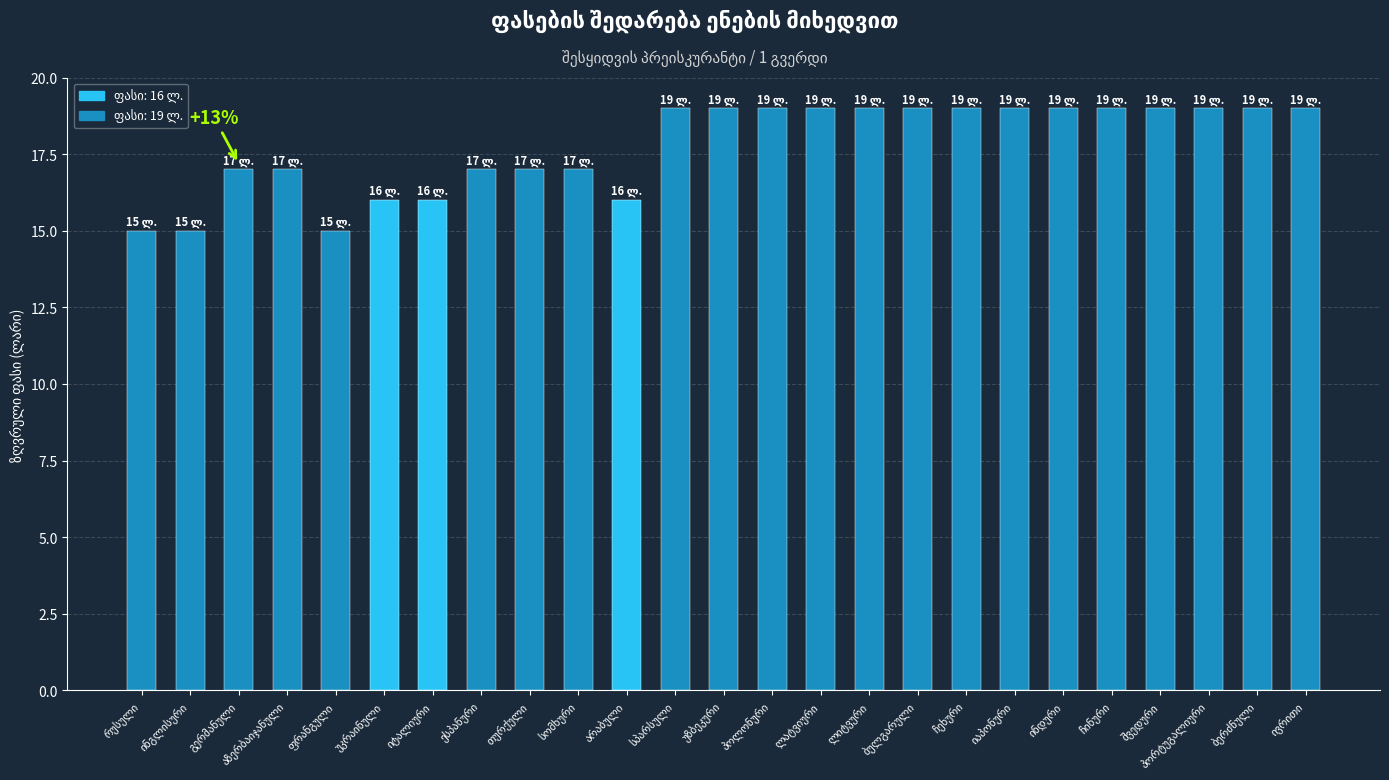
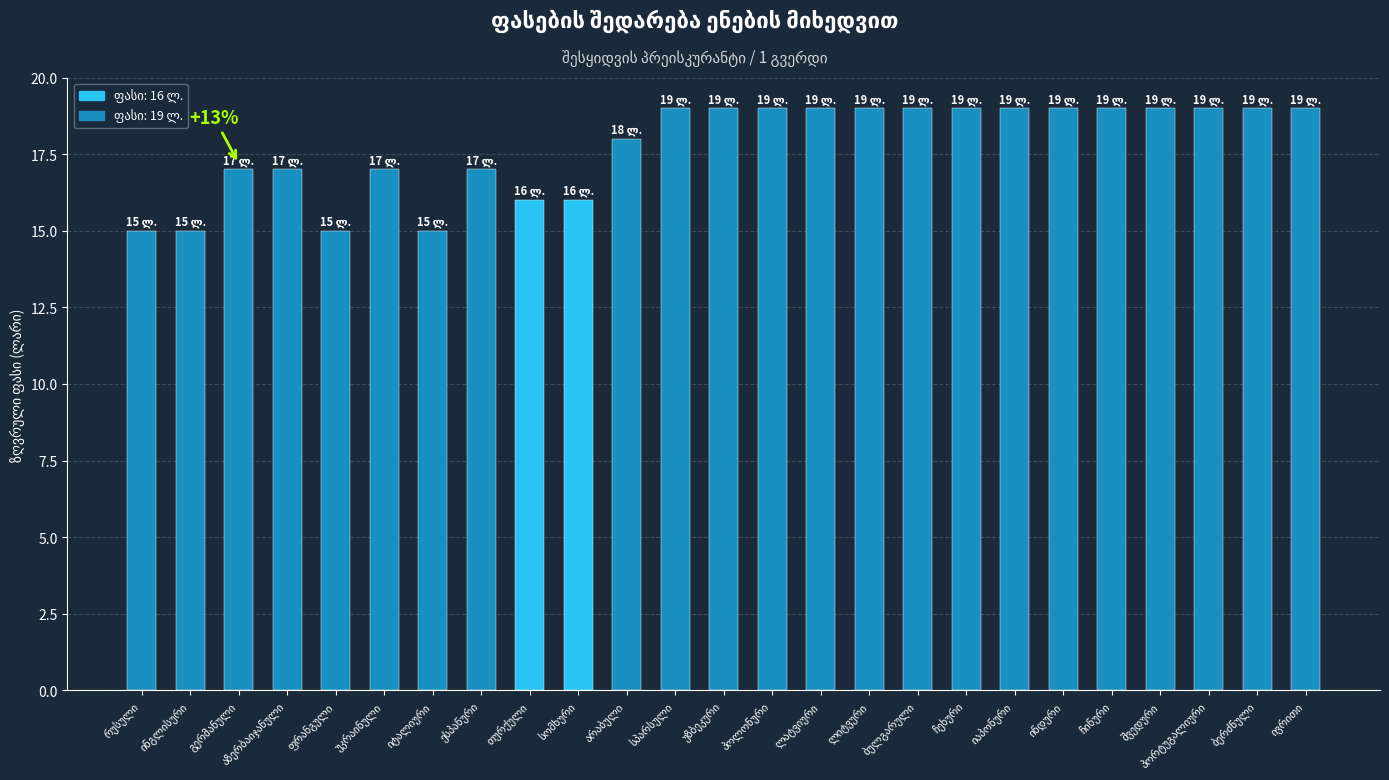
უკრაინული: 16 -> 17
იტალიური: 16 -> 15
თურქული: 17 -> 16
სომხური: 17 -> 16
არაბული: 16 -> 18
